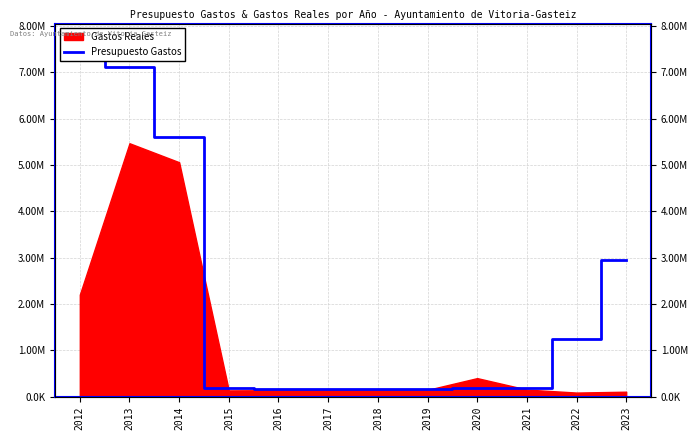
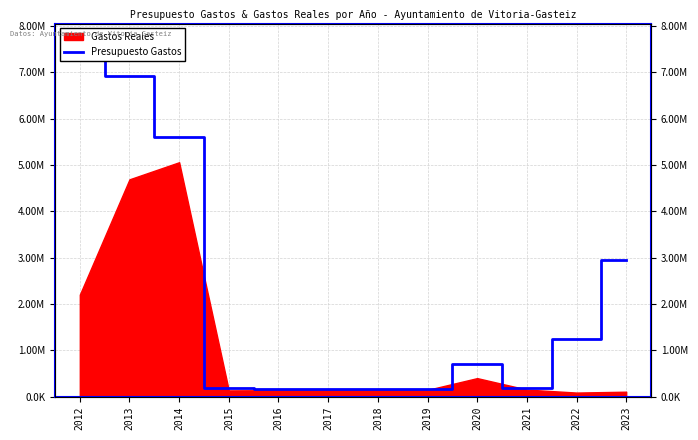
Presupuesto Gastos, 2013: 7100000 -> 6900000
Gastos Reales, 2013: 5500000 -> 4700000
Presupuesto Gastos, 2020: 200000 -> 700000
